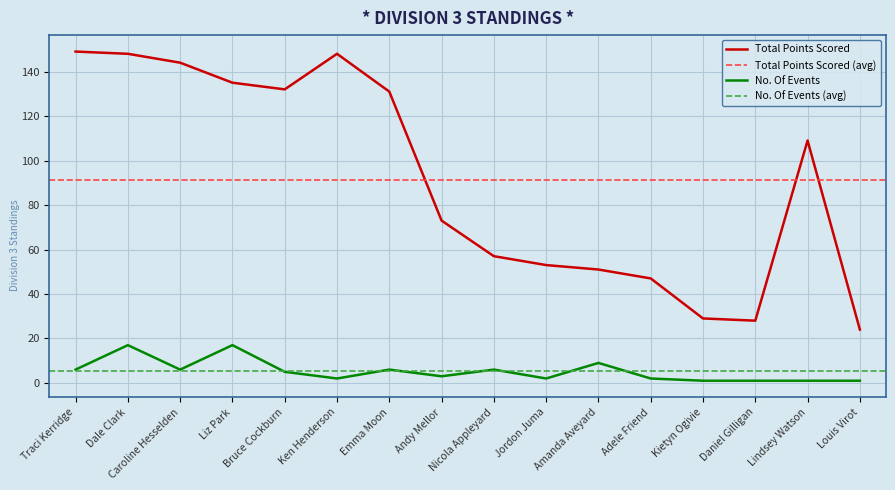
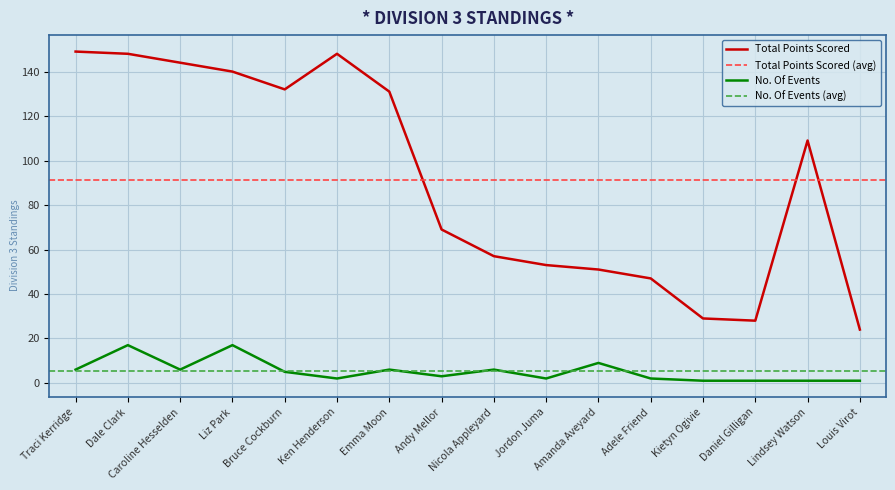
Total Points Scored, Liz Park: 135 -> 140
Total Points Scored, Andy Mellor: 73 -> 69
